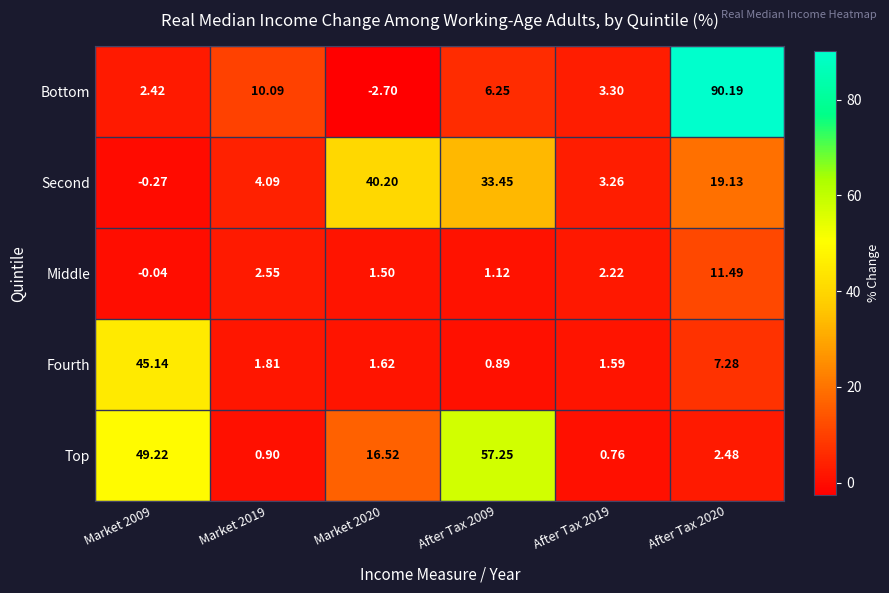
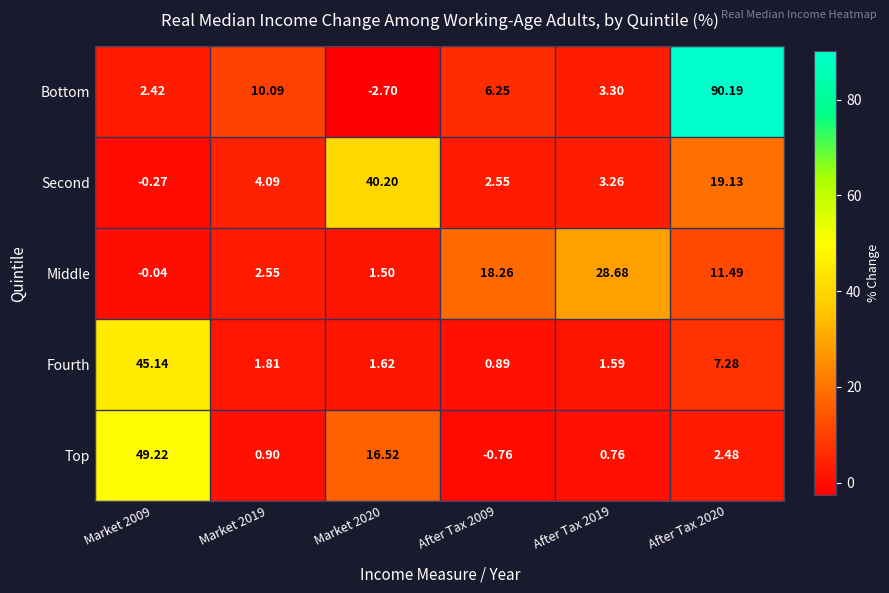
Second, After Tax 2009: 33.45 -> 2.55
Middle, After Tax 2009: 1.12 -> 18.26
Middle, After Tax 2019: 2.22 -> 28.68
Top, After Tax 2009: 57.25 -> -0.76
